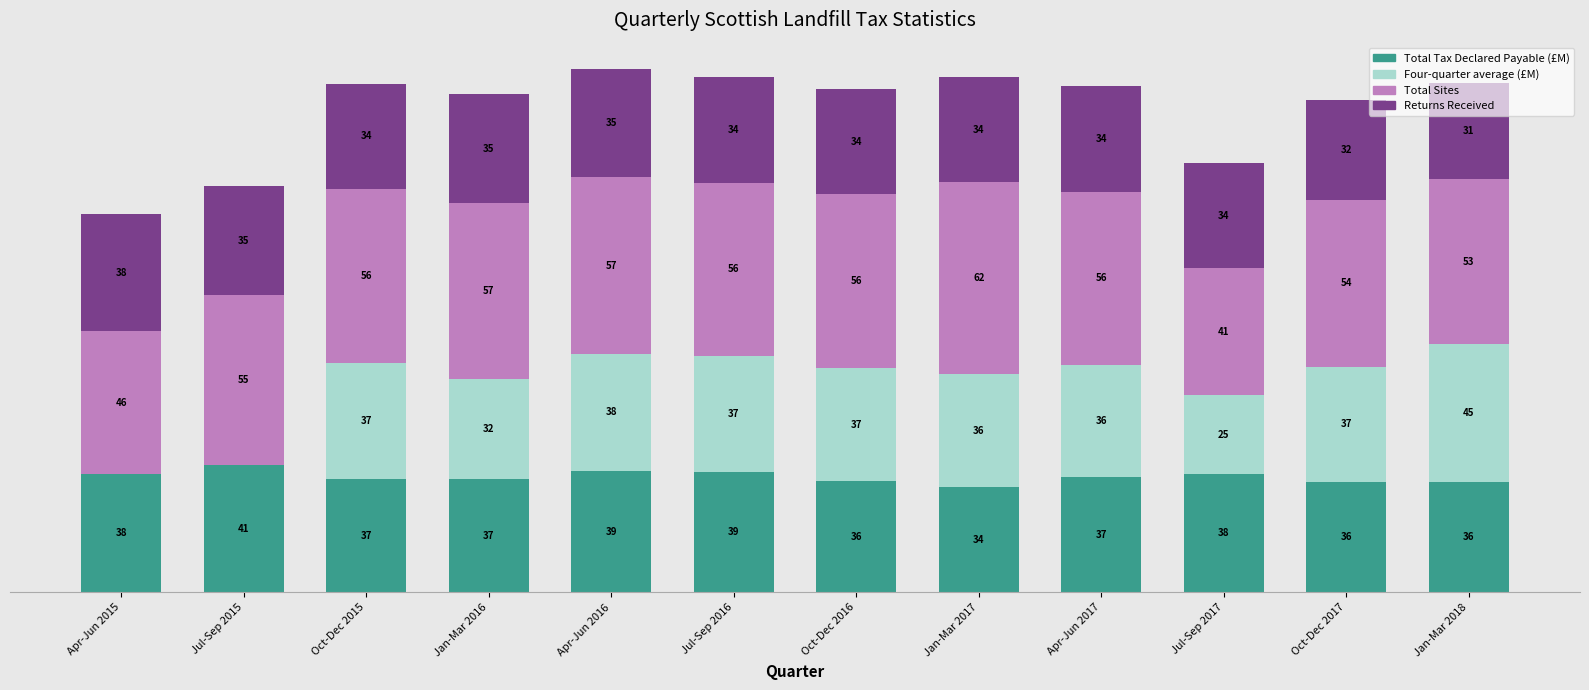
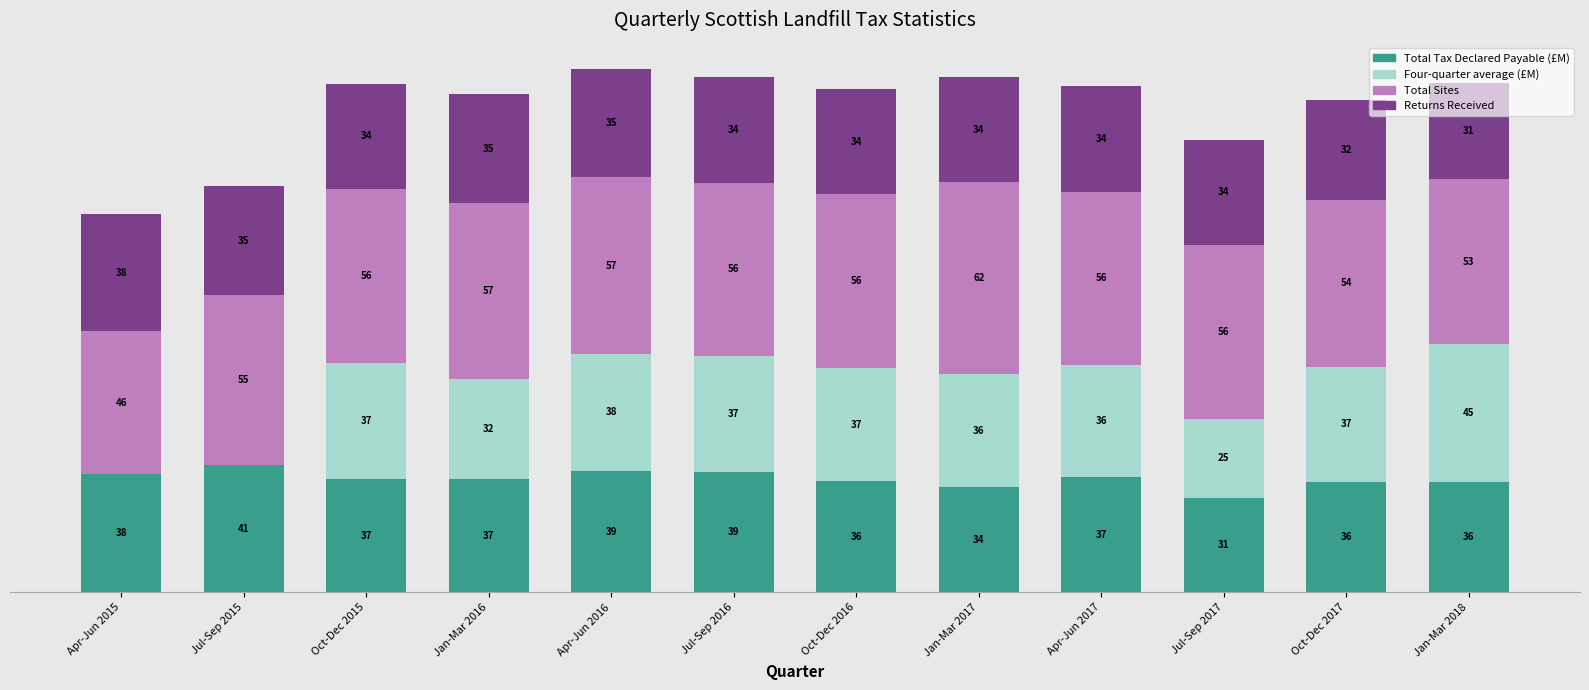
Total Tax Declared Payable (£M), Jul-Sep 2017: 38 -> 31
Total Sites, Jul-Sep 2017: 41 -> 56
